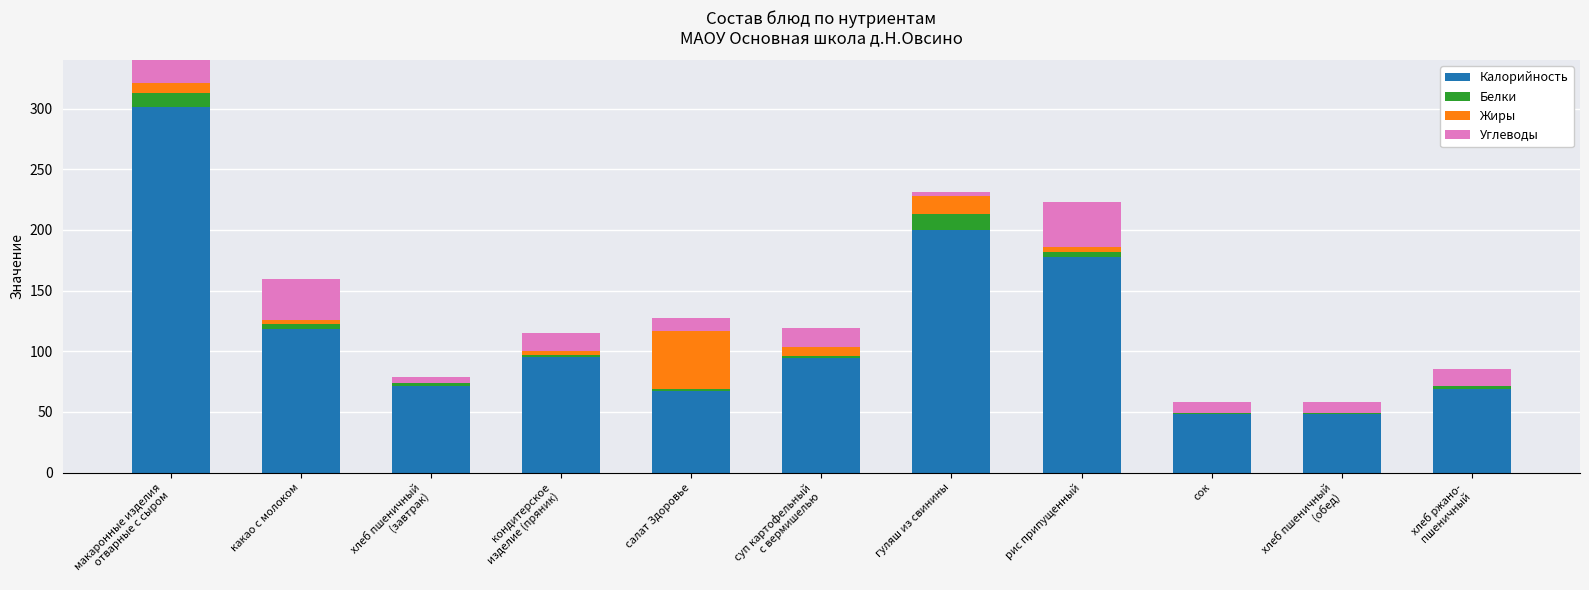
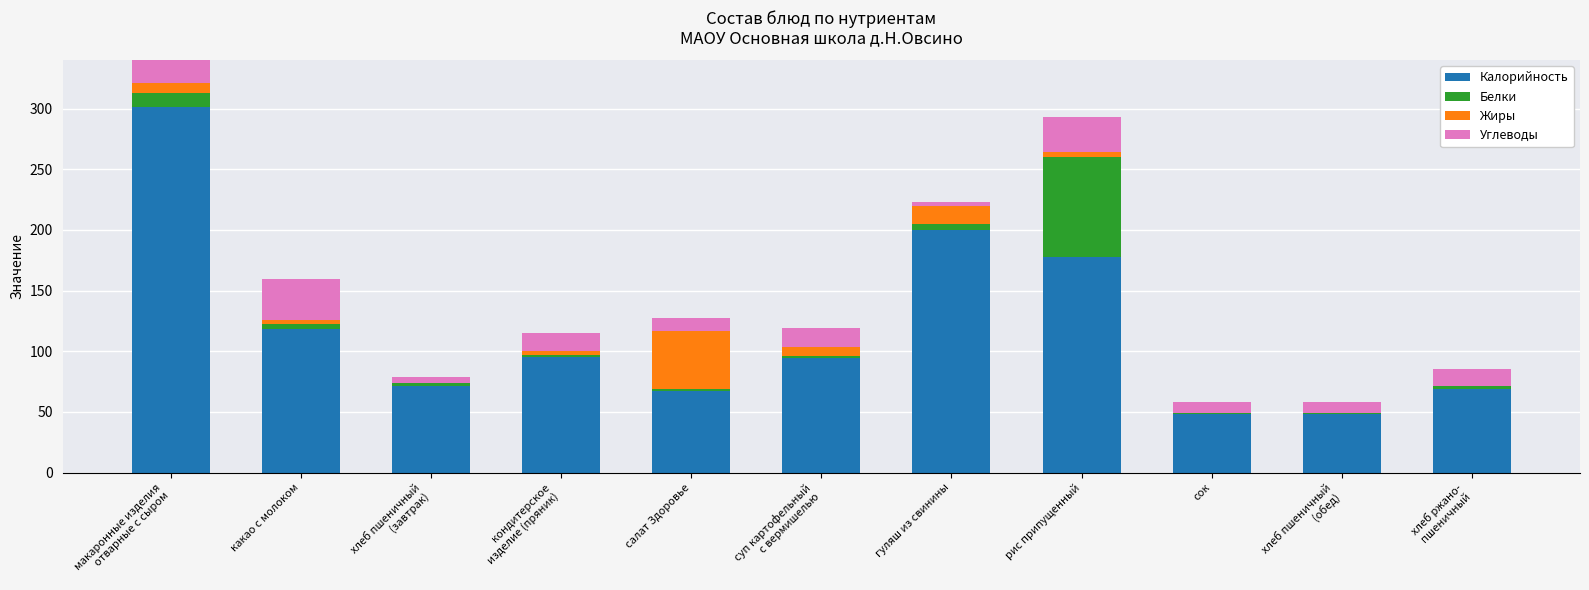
Белки, гуляш из свинины: 13 -> 5
Белки, рис припущенный: 4 -> 82
Углеводы, рис припущенный: 37 -> 29
